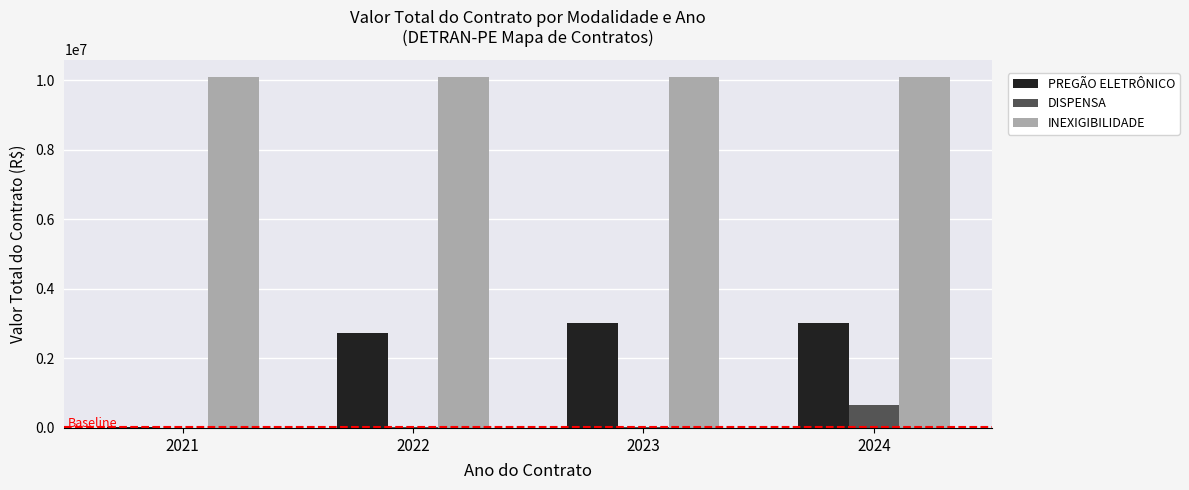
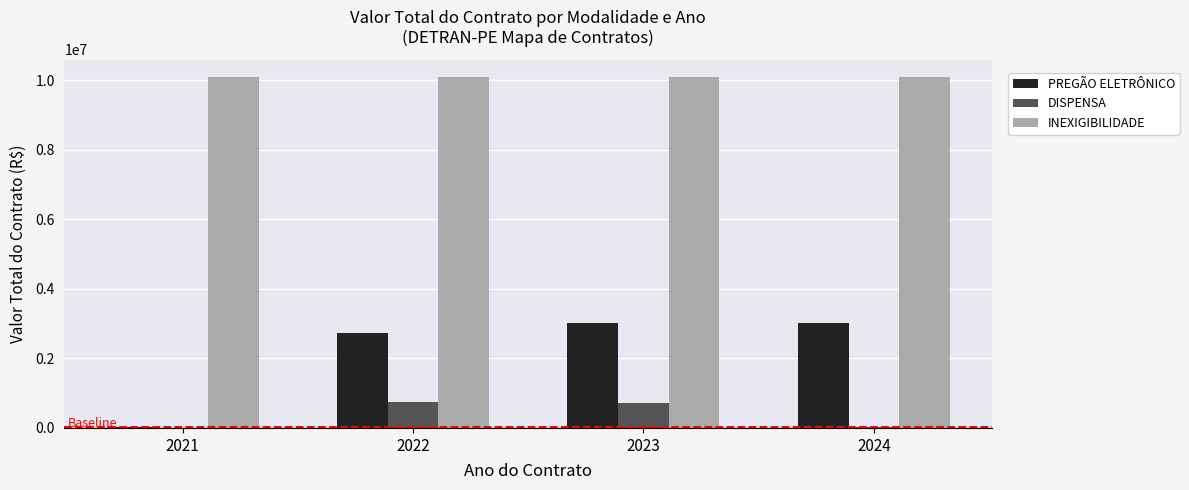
DISPENSA, 2022: 0 -> 800000
DISPENSA, 2023: 0 -> 700000
DISPENSA, 2024: 700000 -> 0
